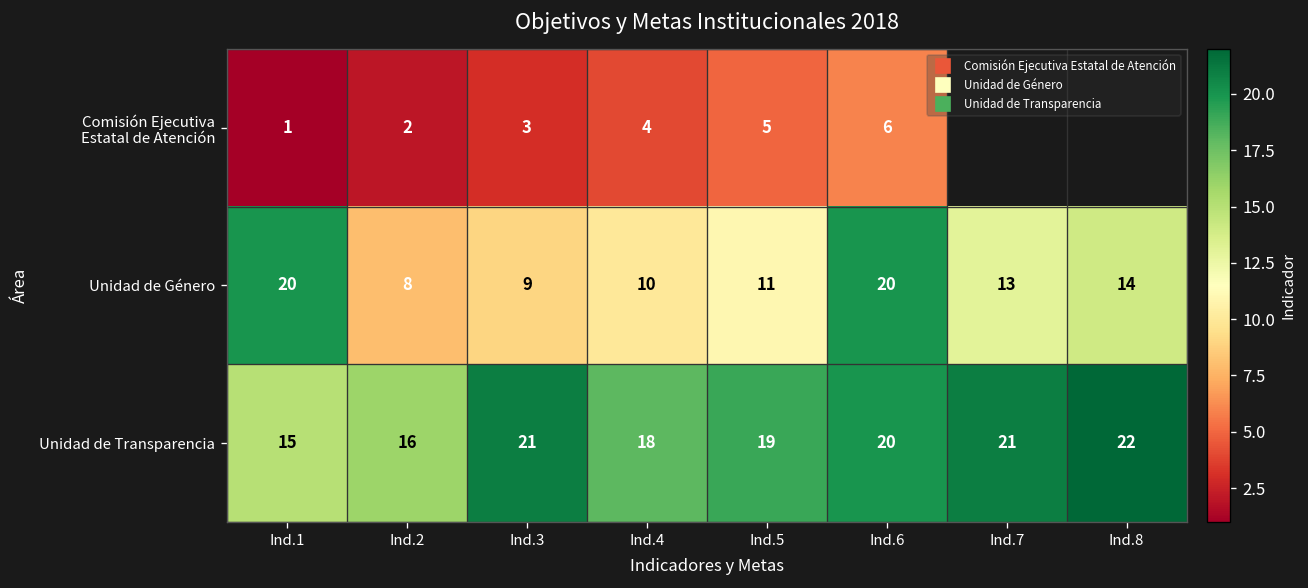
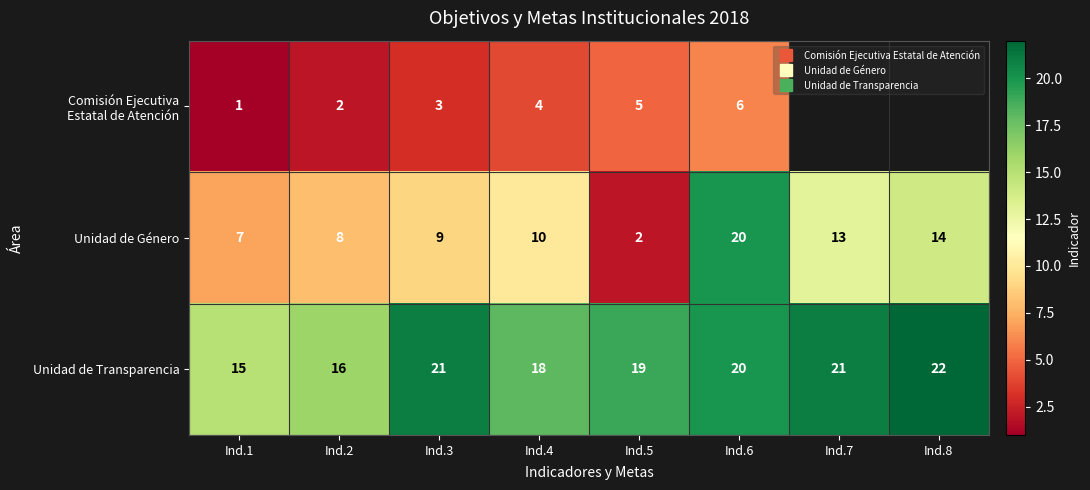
Unidad de Género, Ind.1: 20 -> 7
Unidad de Género, Ind.5: 11 -> 2
